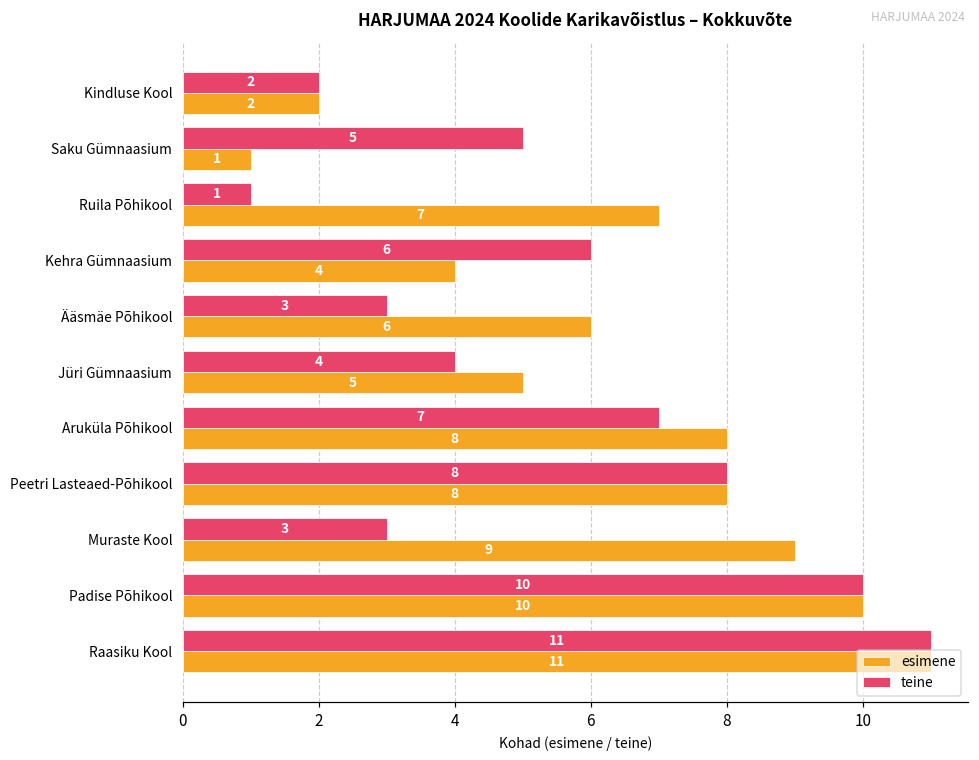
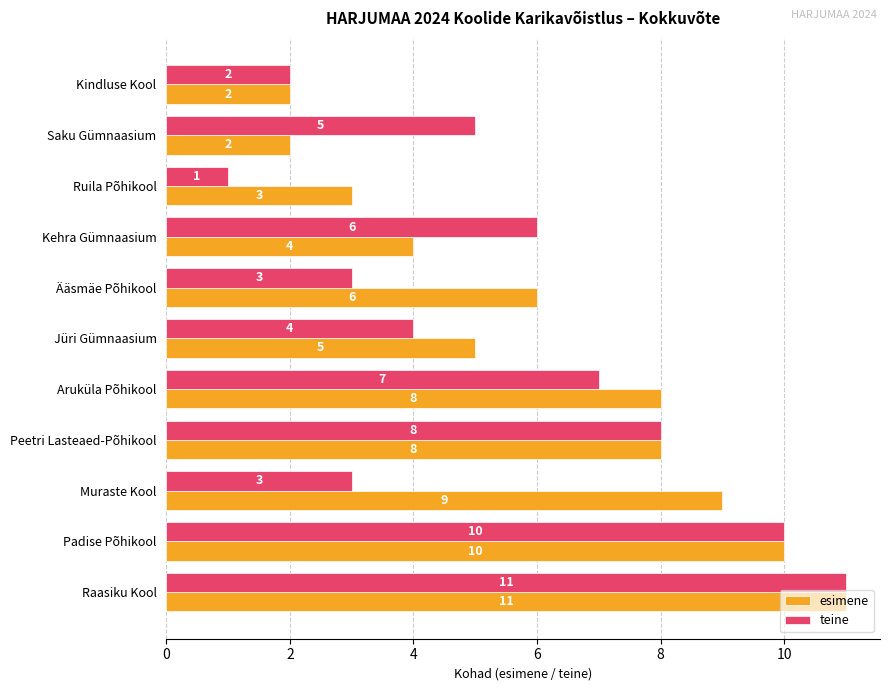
esimene, Saku Gümnaasium: 1 -> 2
esimene, Ruila Põhikool: 7 -> 3
